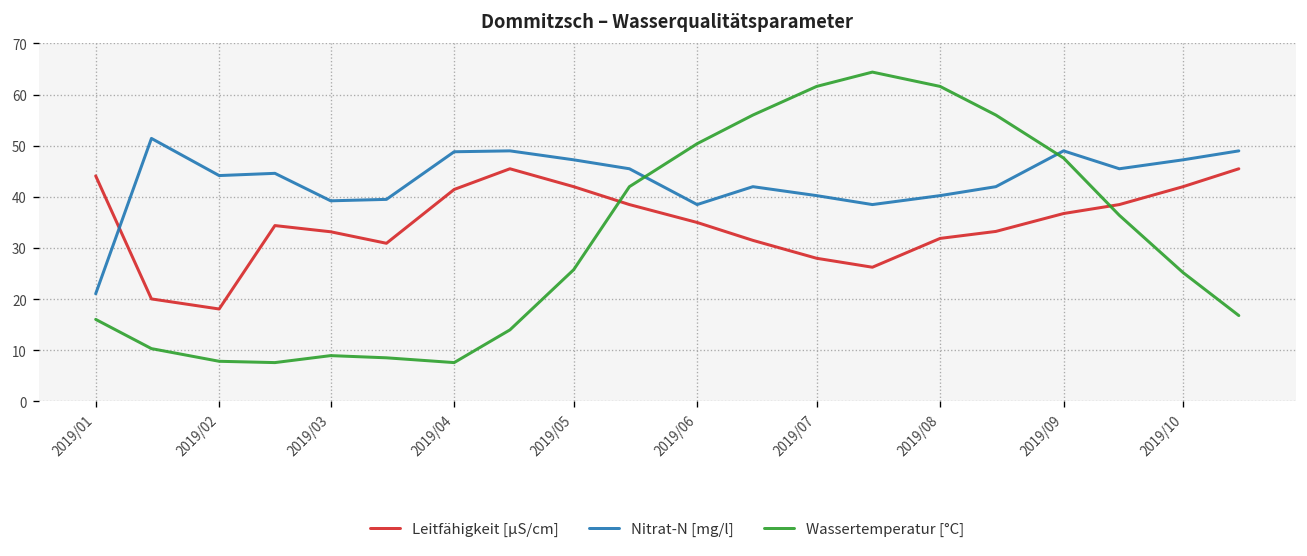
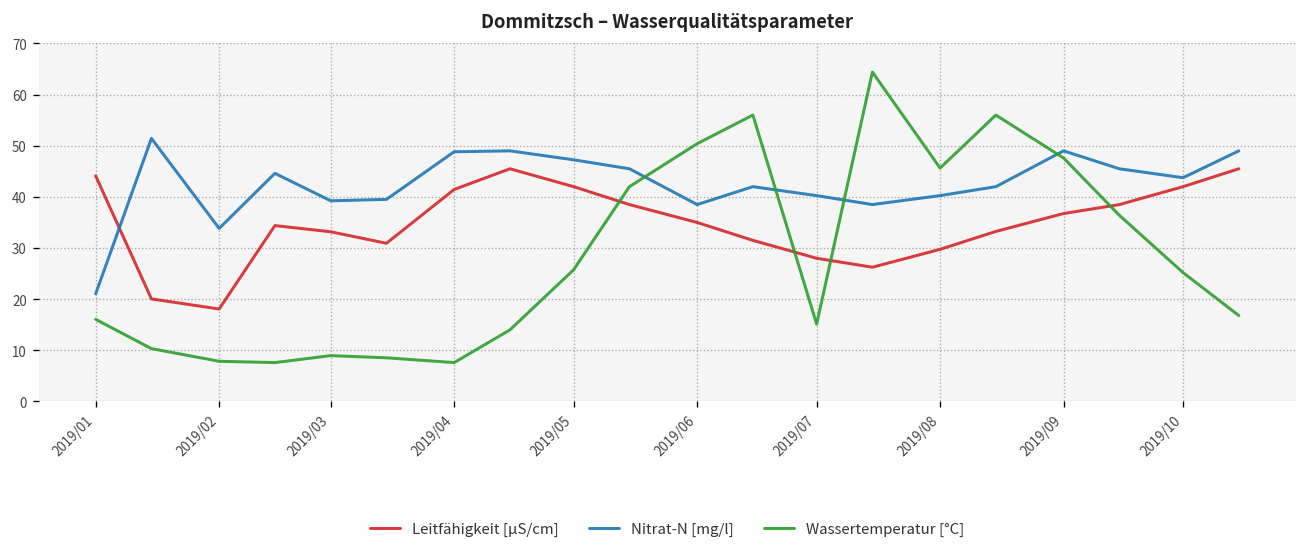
Nitrat-N [mg/l], 2019/02: 44 -> 34
Wassertemperatur [°C], 2019/07: 62 -> 15
Leitfähigkeit [µS/cm], 2019/08: 32 -> 30
Wassertemperatur [°C], 2019/08: 62 -> 46
Nitrat-N [mg/l], 2019/10: 47 -> 44
